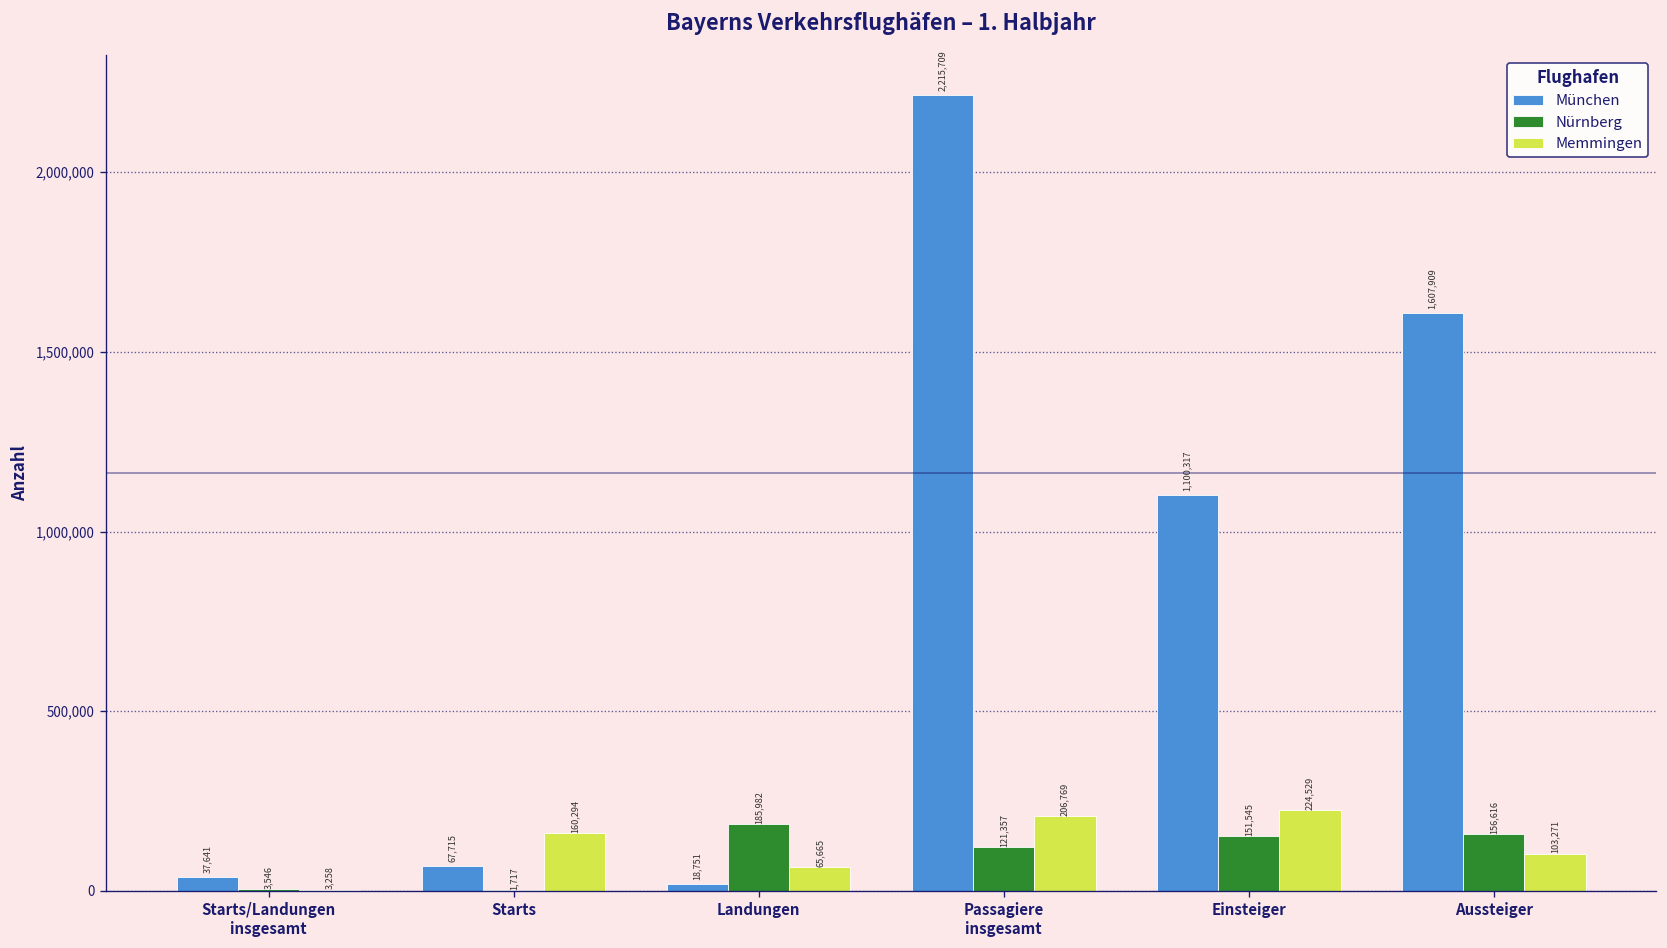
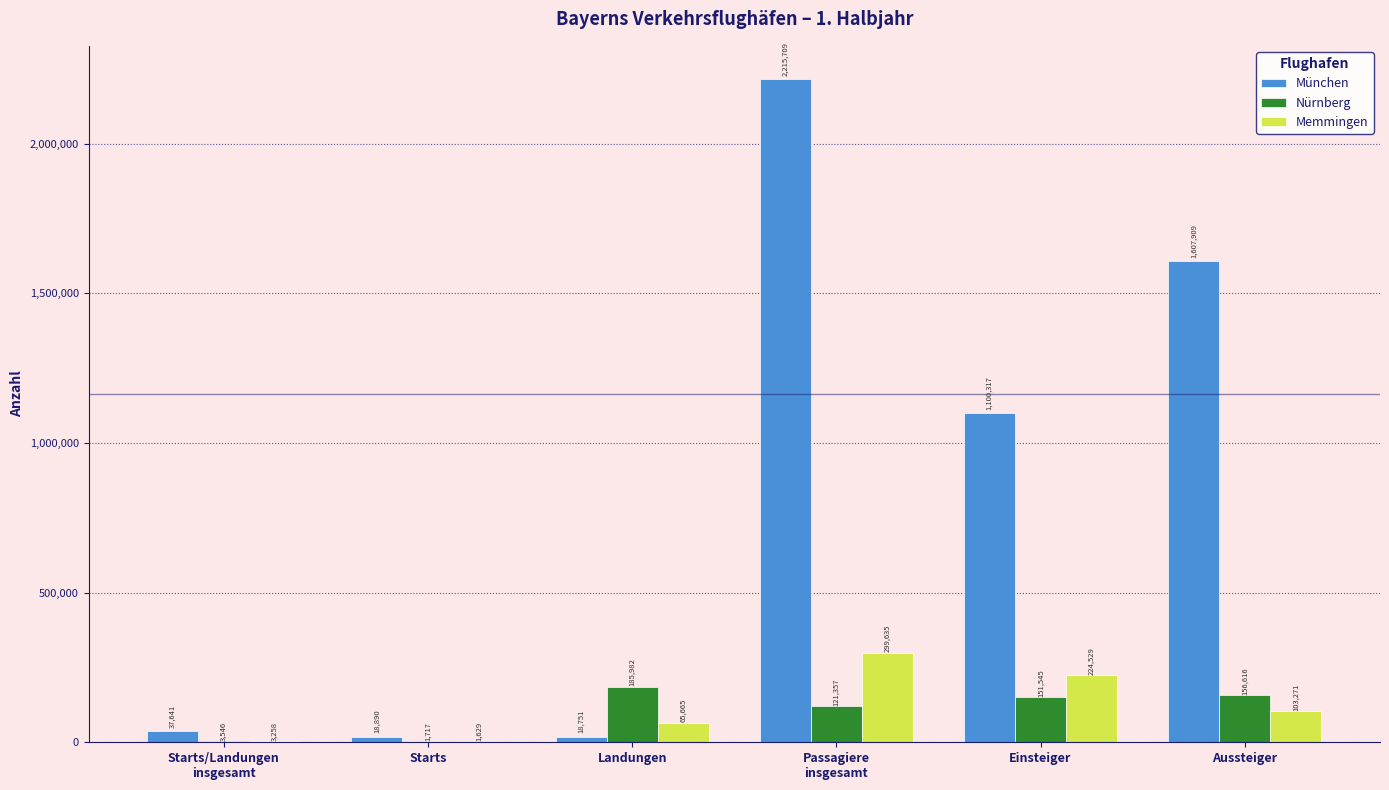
München, Starts: 67,715 -> 18,890
Memmingen, Starts: 160,294 -> 1,629
Memmingen, Passagiere insgesamt: 206,769 -> 299,635
